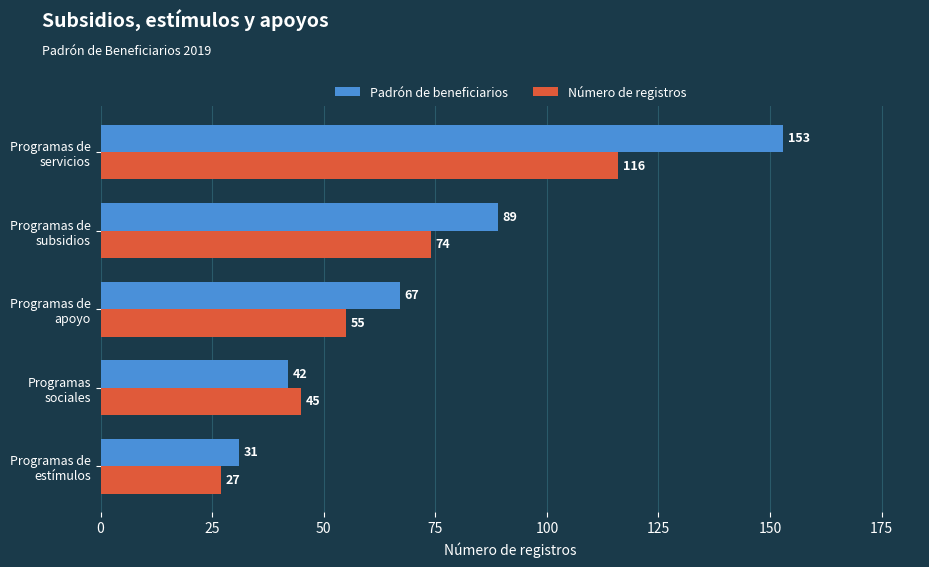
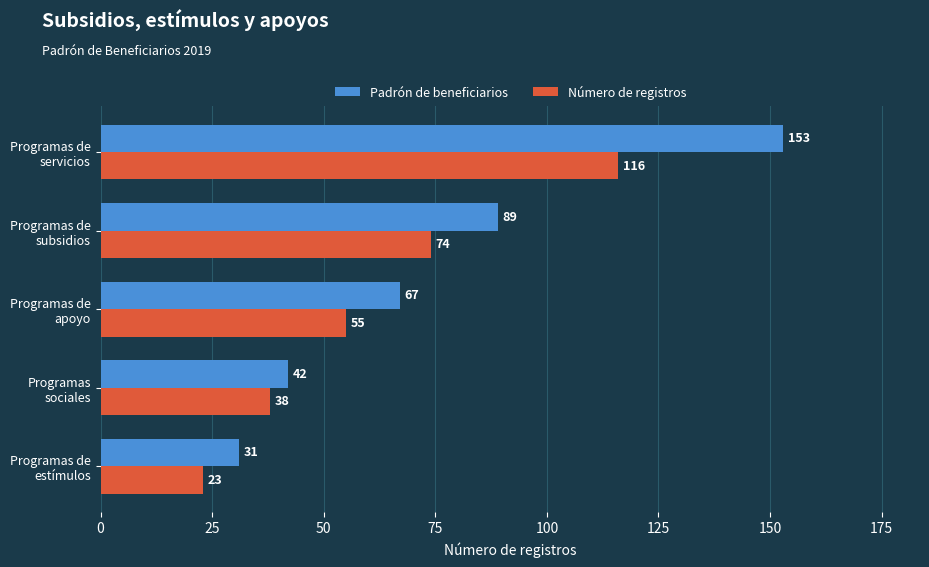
Número de registros, Programas sociales: 45 -> 38
Número de registros, Programas de estímulos: 27 -> 23
